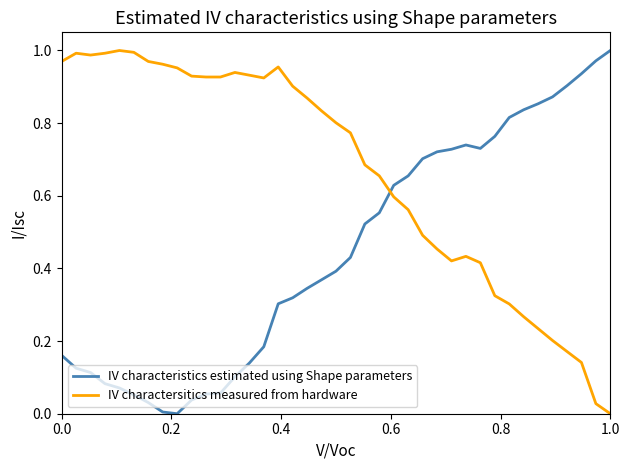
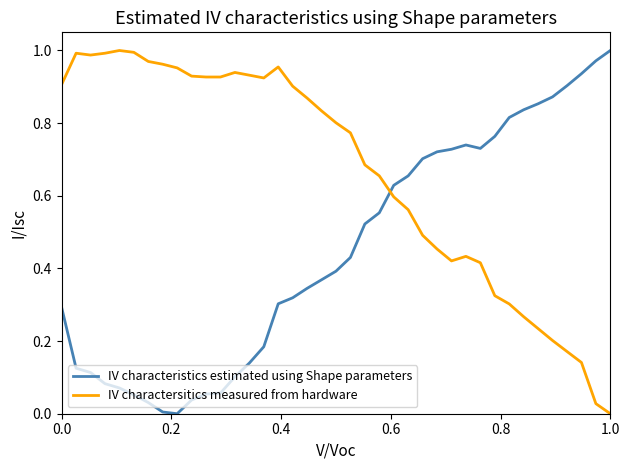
IV characteristics estimated using Shape parameters, 0.0: 0.16 -> 0.29
IV charactersitics measured from hardware, 0.0: 0.97 -> 0.91
